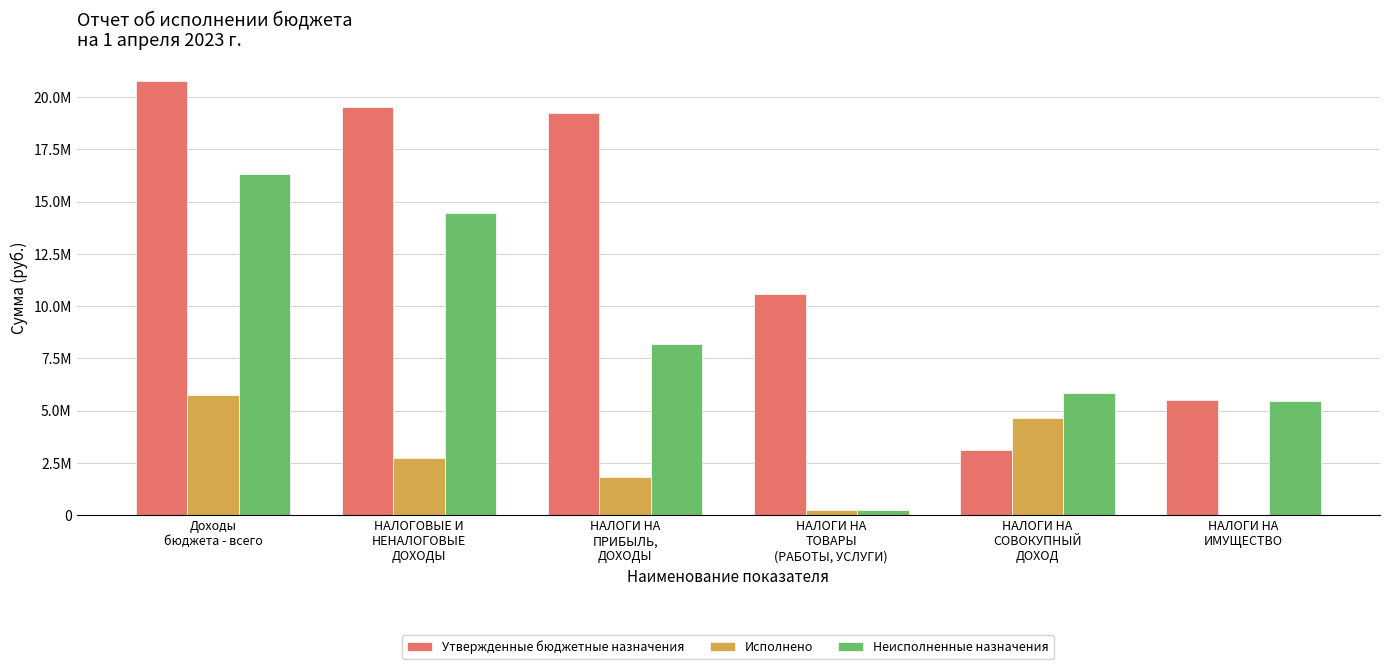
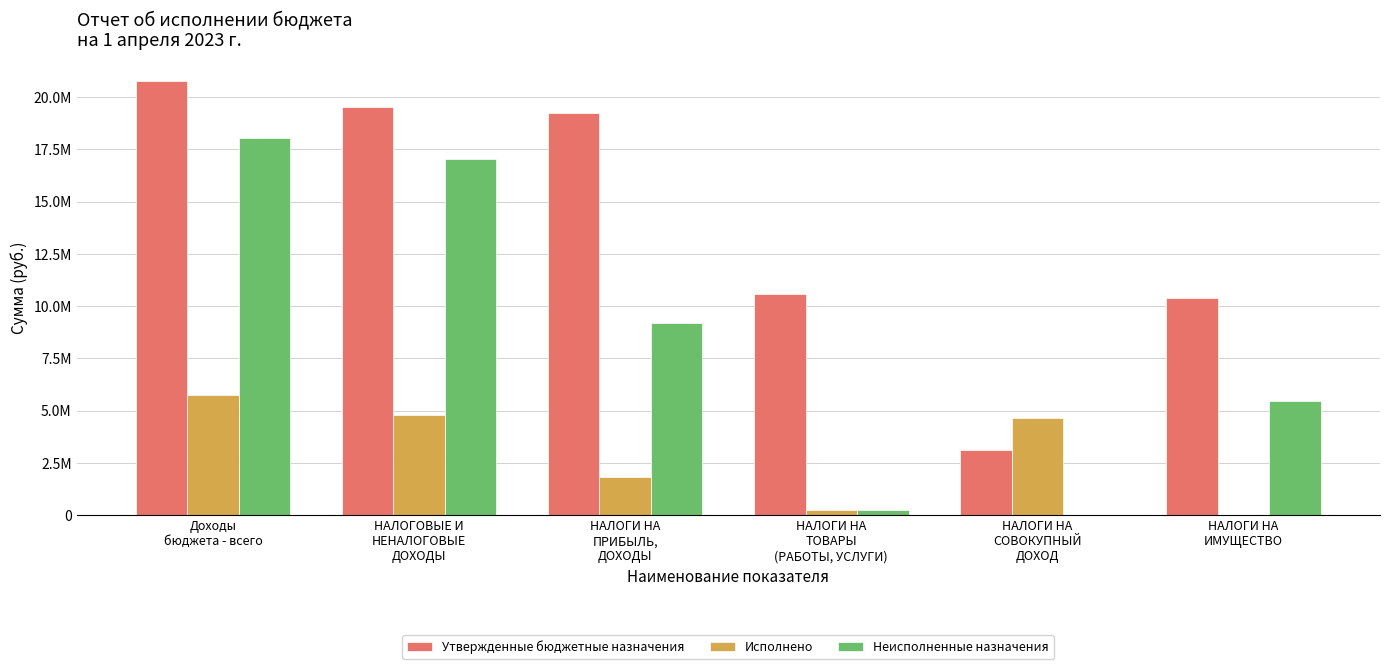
Неисполненные назначения, Доходы бюджета - всего: 16300000 -> 18000000
Исполнено, НАЛОГОВЫЕ И НЕНАЛОГОВЫЕ ДОХОДЫ: 2800000 -> 4800000
Неисполненные назначения, НАЛОГОВЫЕ И НЕНАЛОГОВЫЕ ДОХОДЫ: 14500000 -> 17100000
Неисполненные назначения, НАЛОГИ НА ПРИБЫЛЬ, ДОХОДЫ: 8200000 -> 9200000
Неисполненные назначения, НАЛОГИ НА СОВОКУПНЫЙ ДОХОД: 5800000 -> 0
Утвержденные бюджетные назначения, НАЛОГИ НА ИМУЩЕСТВО: 5500000 -> 10400000
